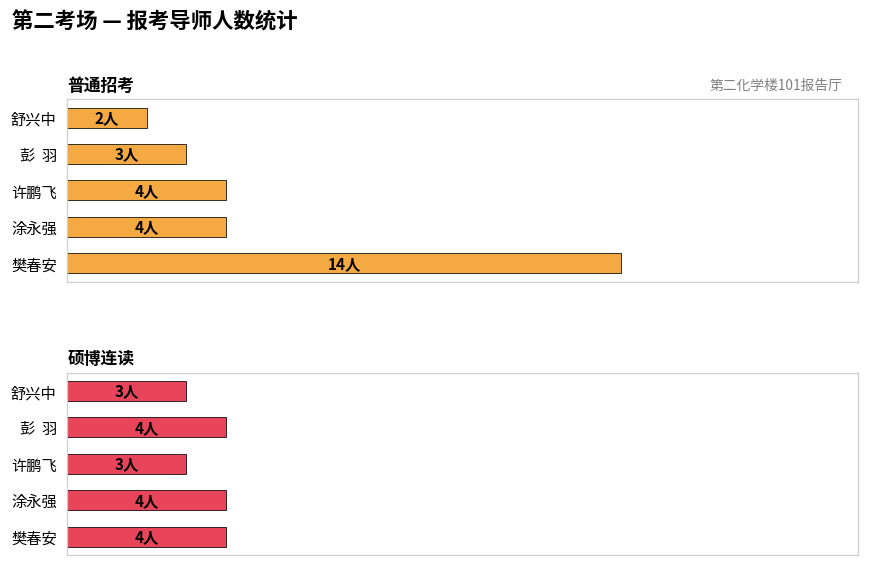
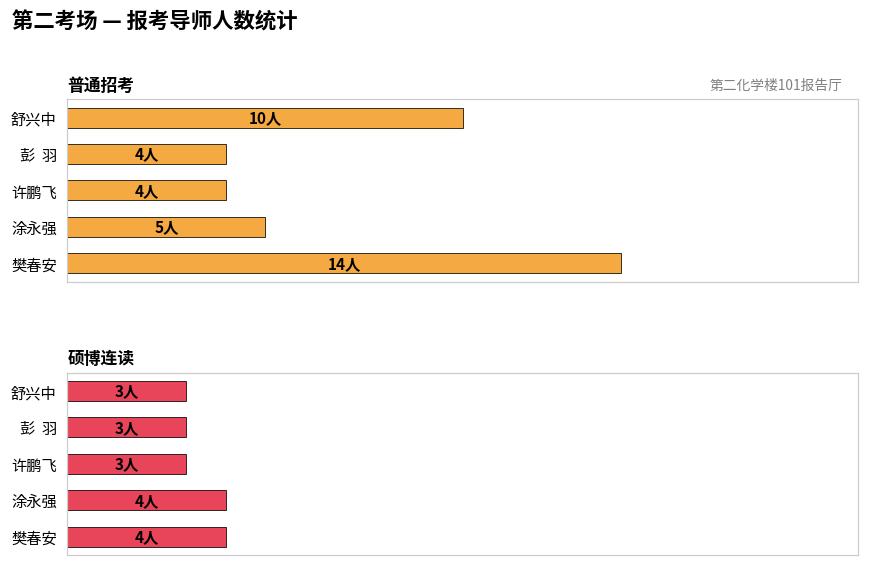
普通招考, 舒兴中: 2人 -> 10人
普通招考, 彭 羽: 3人 -> 4人
普通招考, 涂永强: 4人 -> 5人
硕博连读, 彭 羽: 4人 -> 3人
